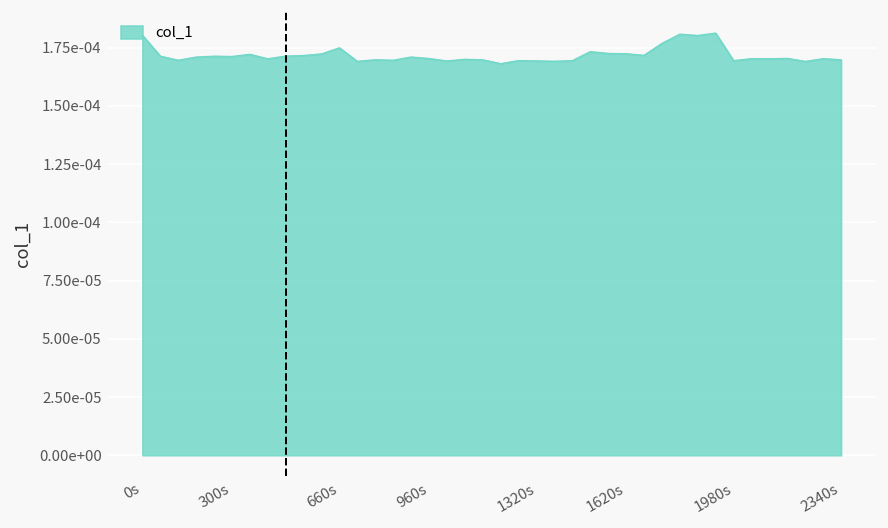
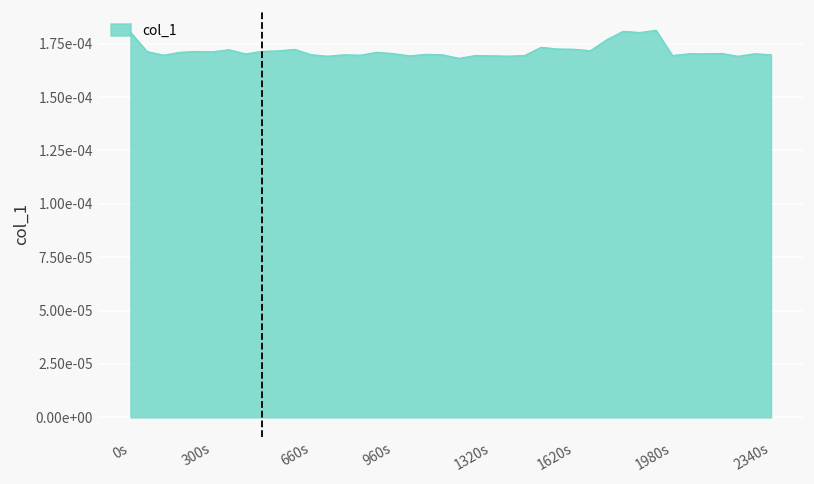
660s: 0.000175 -> 0.000170
